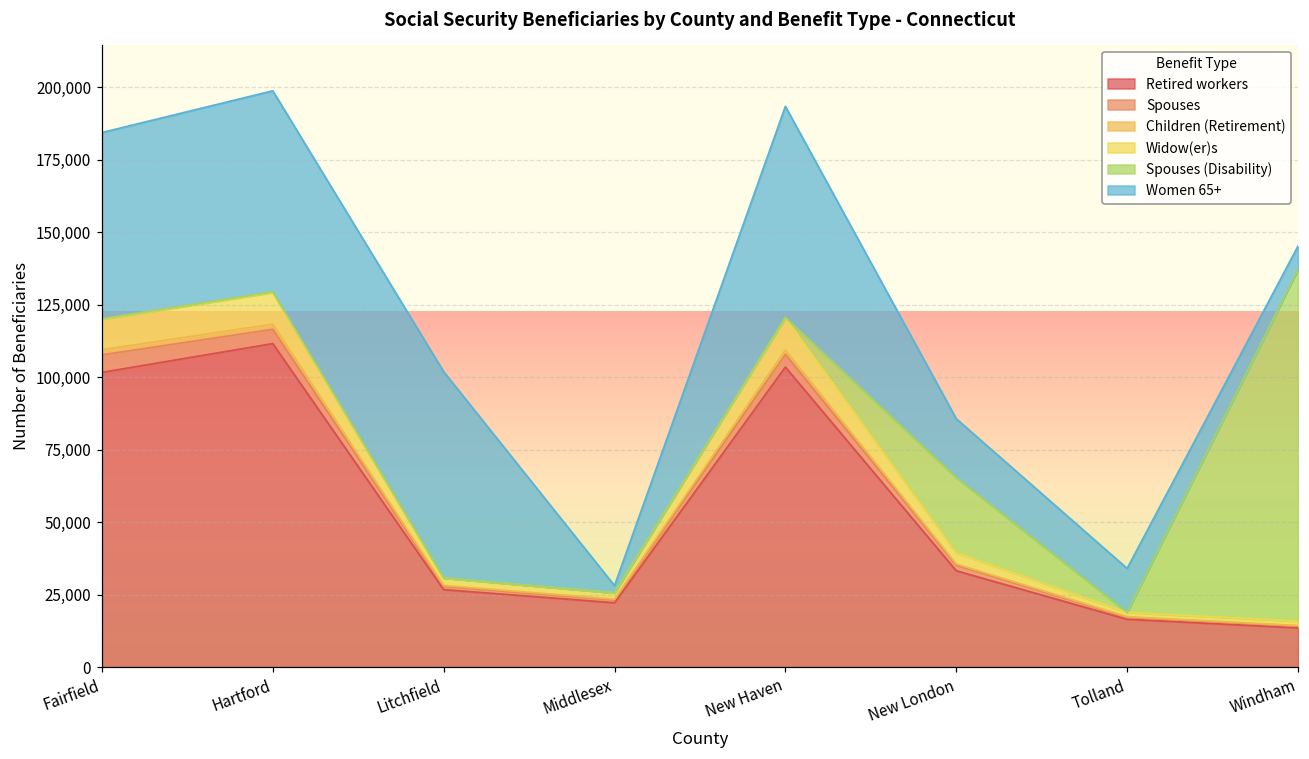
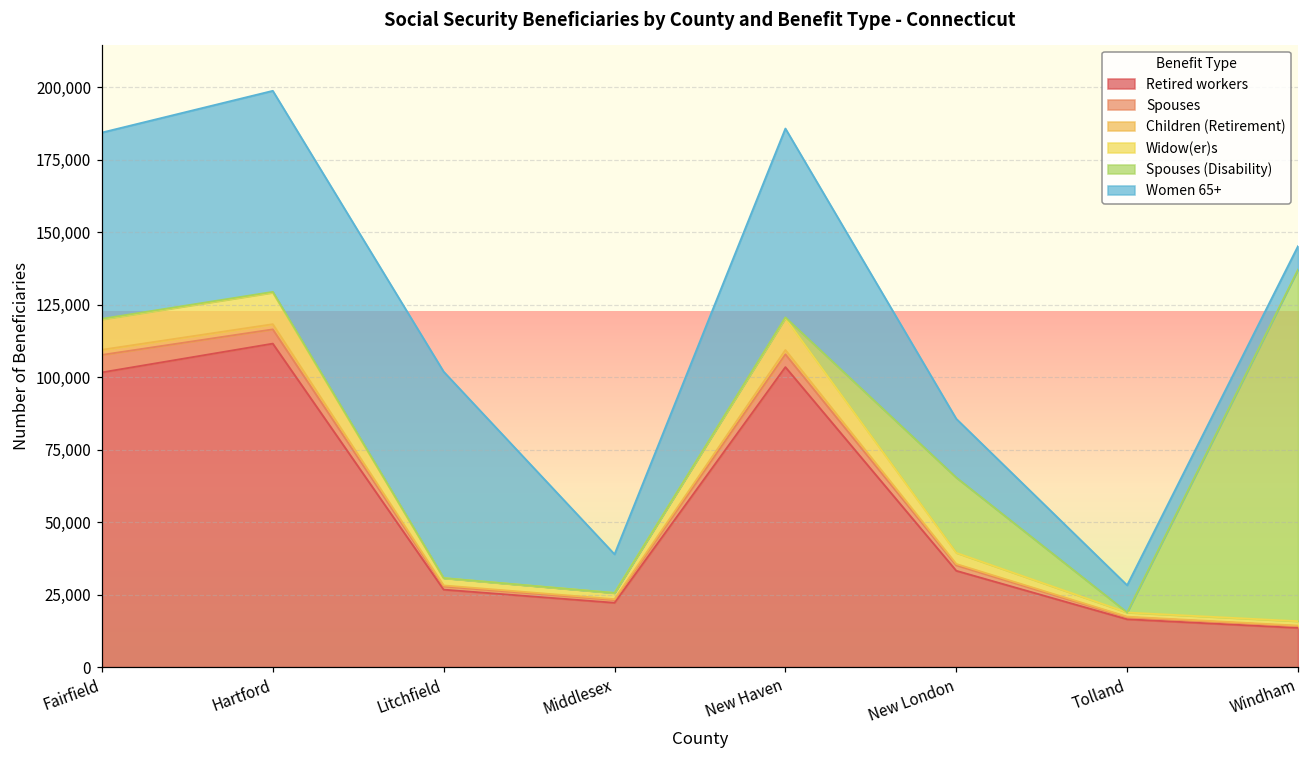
Women 65+, Middlesex: 2,000 -> 13,000
Women 65+, New Haven: 73,000 -> 65,000
Women 65+, Tolland: 15,000 -> 9,000
